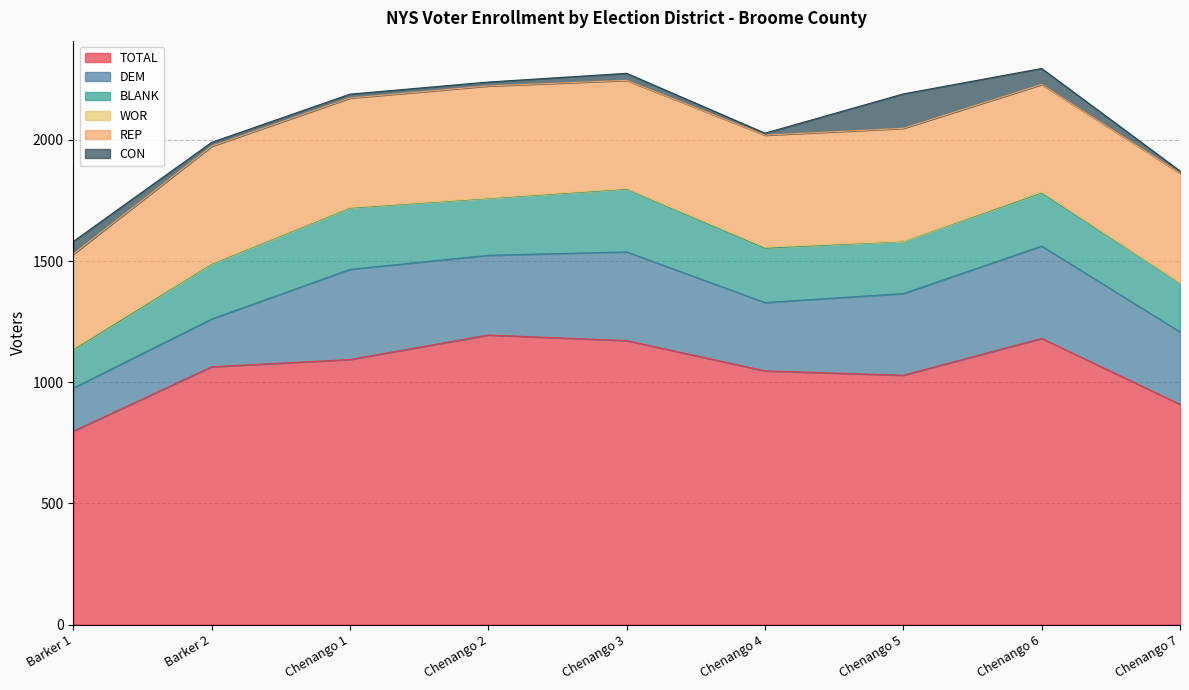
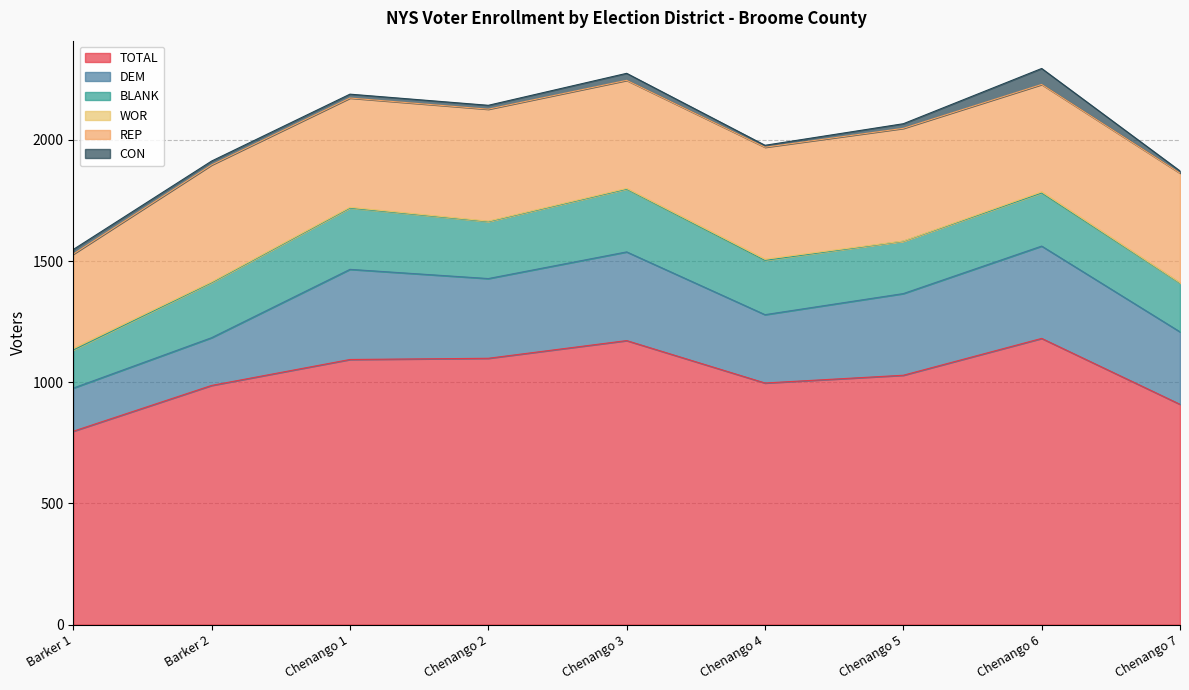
CON, Barker 1: 50 -> 20
TOTAL, Barker 2: 1060 -> 990
TOTAL, Chenango 2: 1200 -> 1100
TOTAL, Chenango 4: 1050 -> 1000
CON, Chenango 5: 140 -> 20
